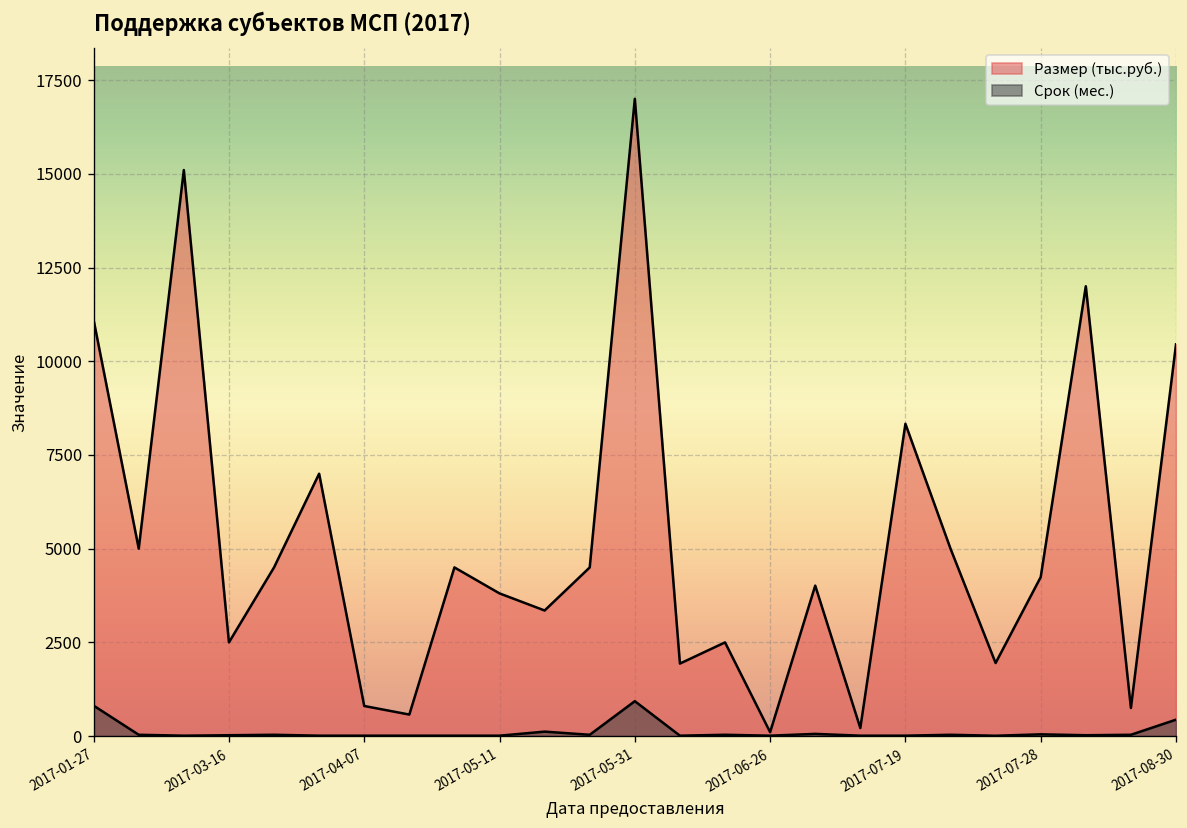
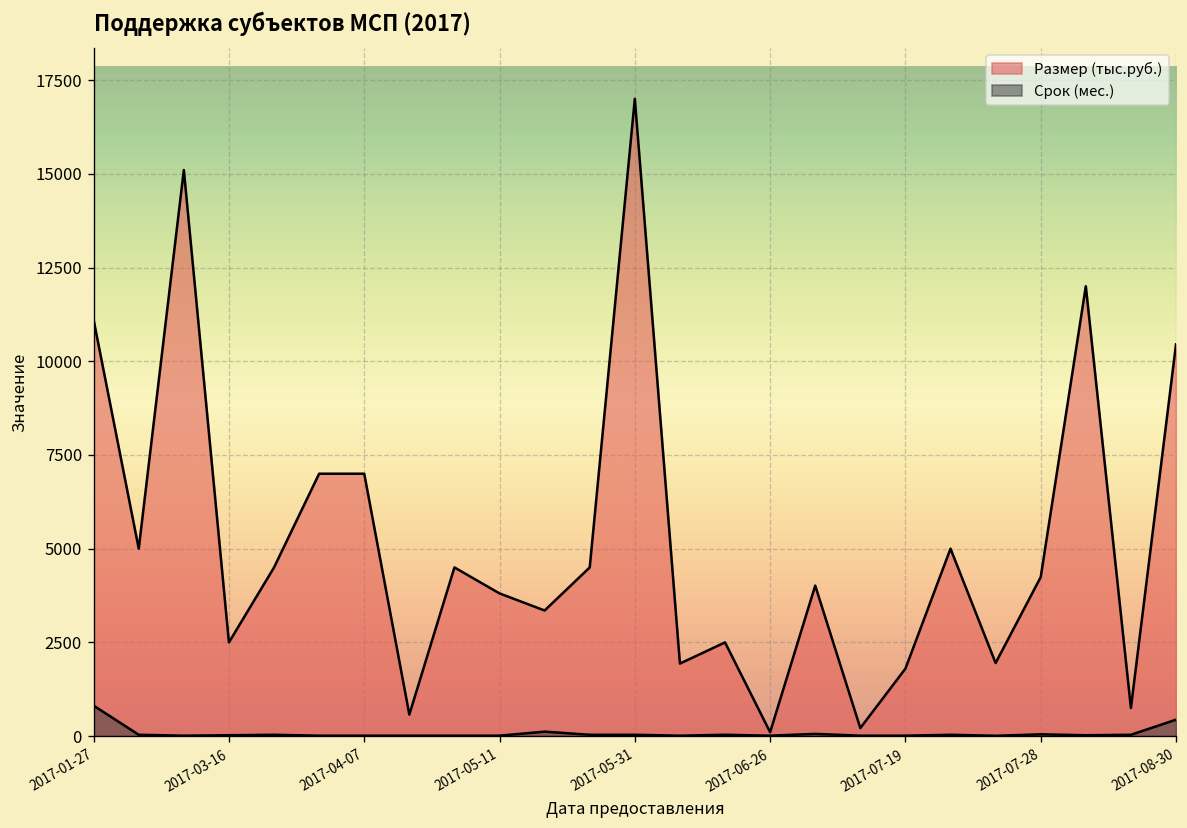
Размер (тыс.руб.), 2017-04-07: 800 -> 7000
Срок (мес.), 2017-05-31: 900 -> 0
Размер (тыс.руб.), 2017-07-19: 8300 -> 1800
